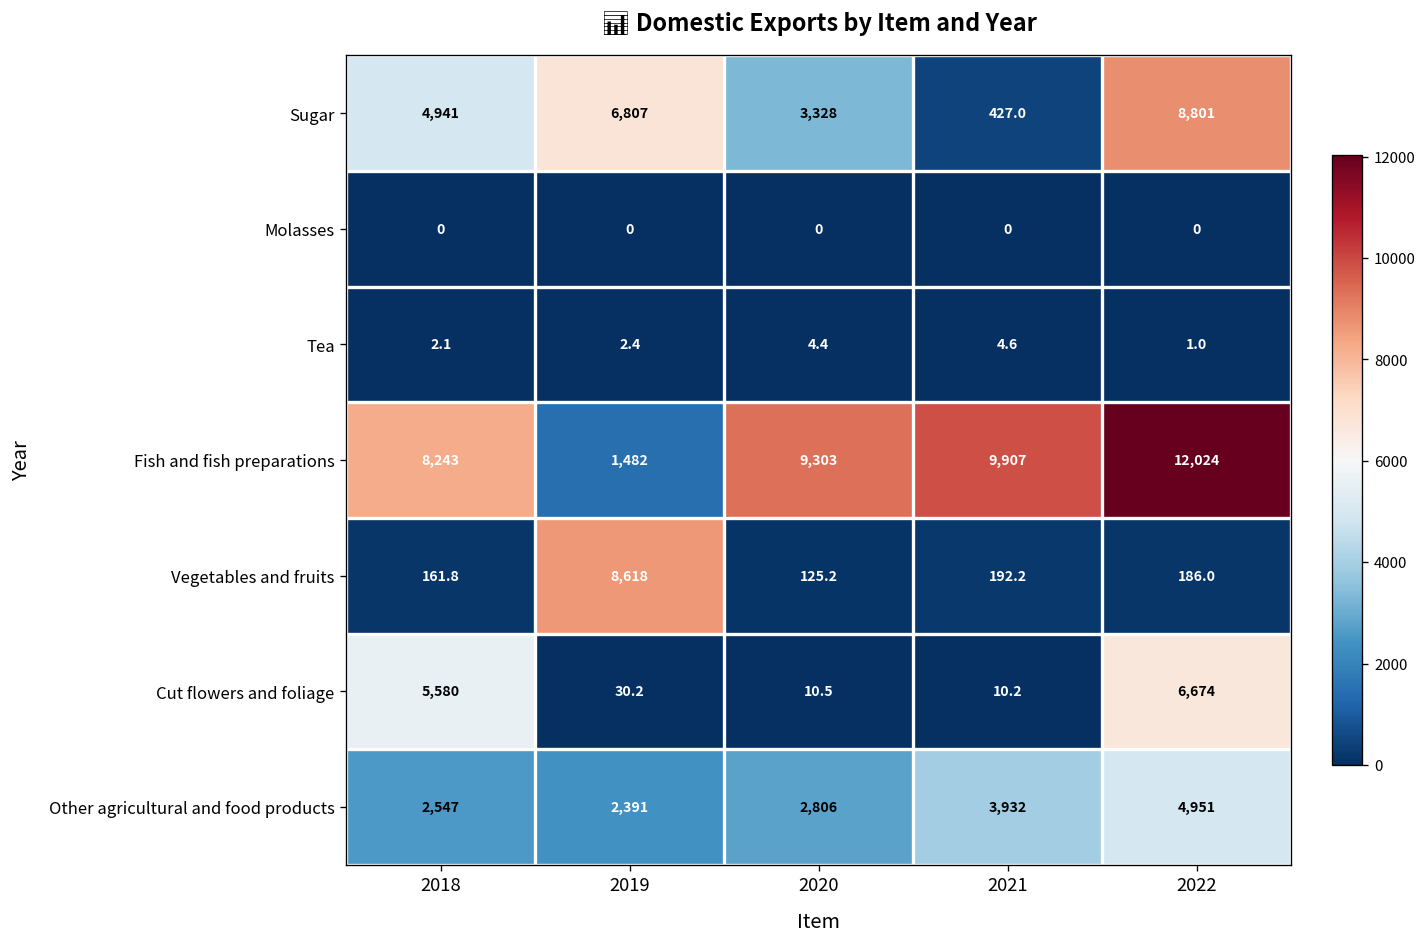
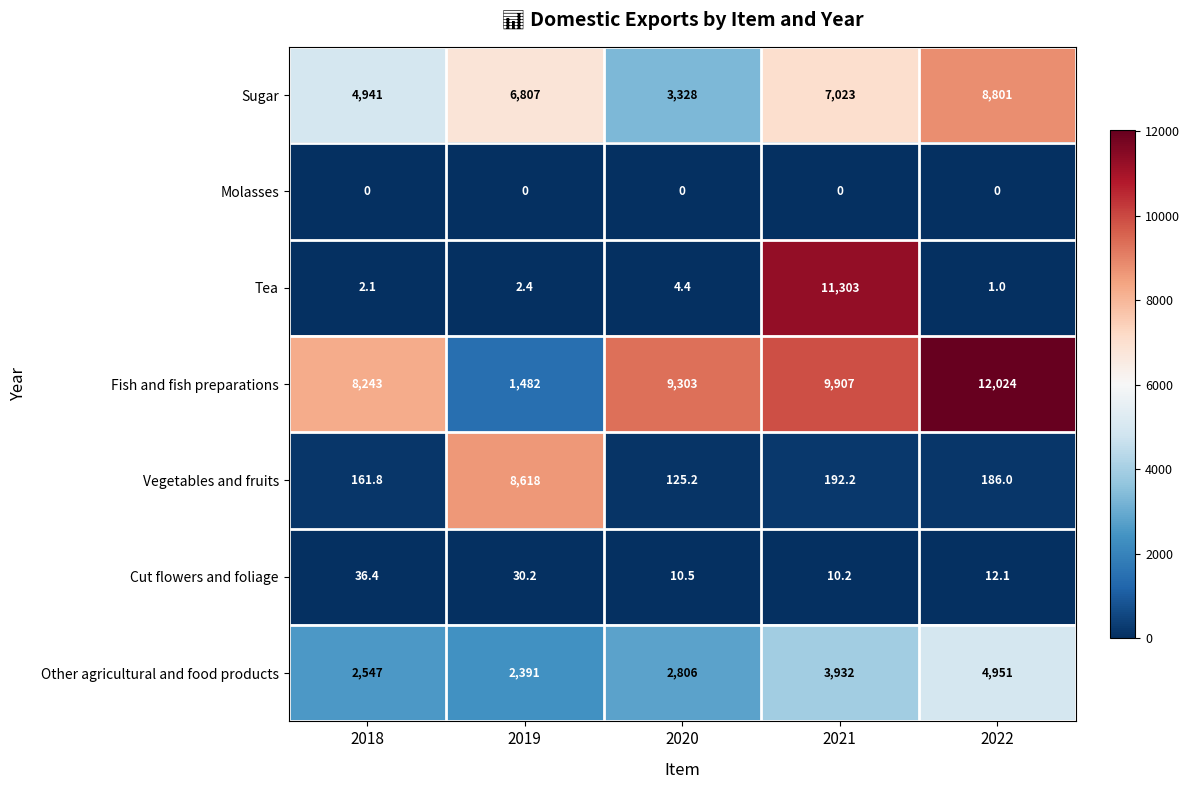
Sugar, 2021: 427.0 -> 7,023
Tea, 2021: 4.6 -> 11,303
Cut flowers and foliage, 2018: 5,580 -> 36.4
Cut flowers and foliage, 2022: 6,674 -> 12.1
